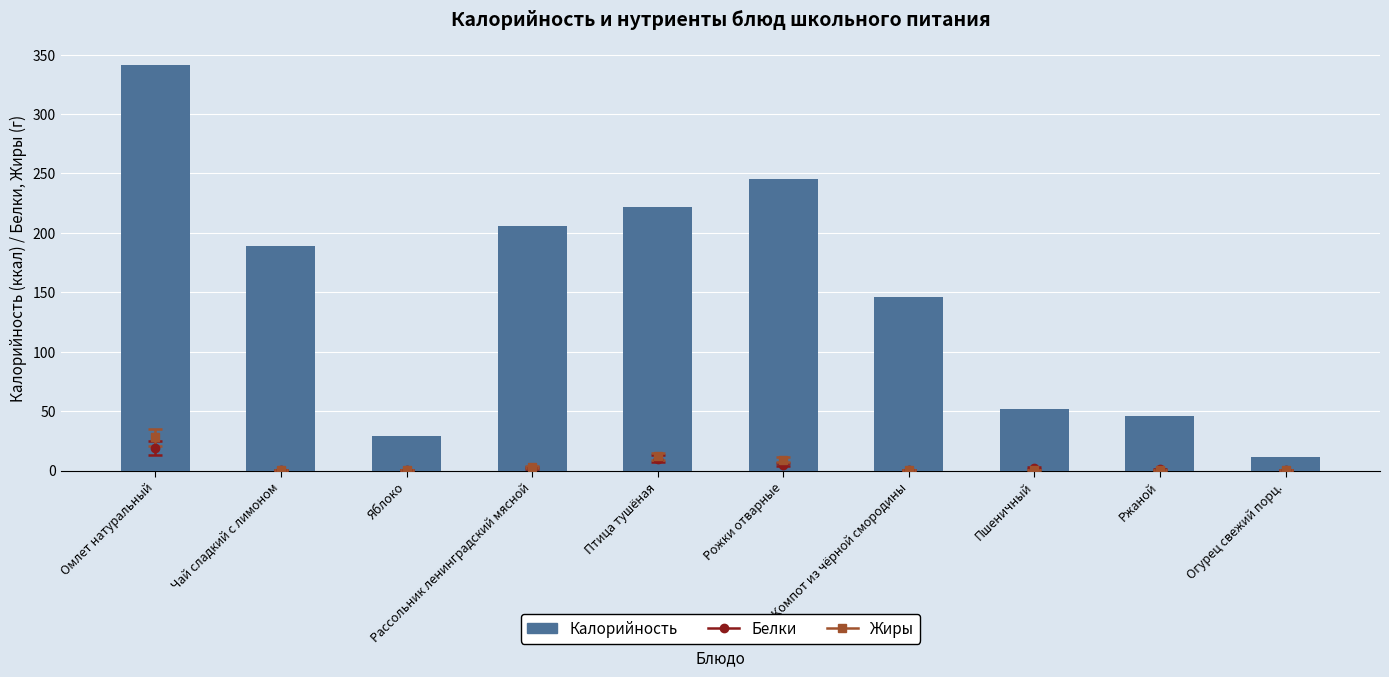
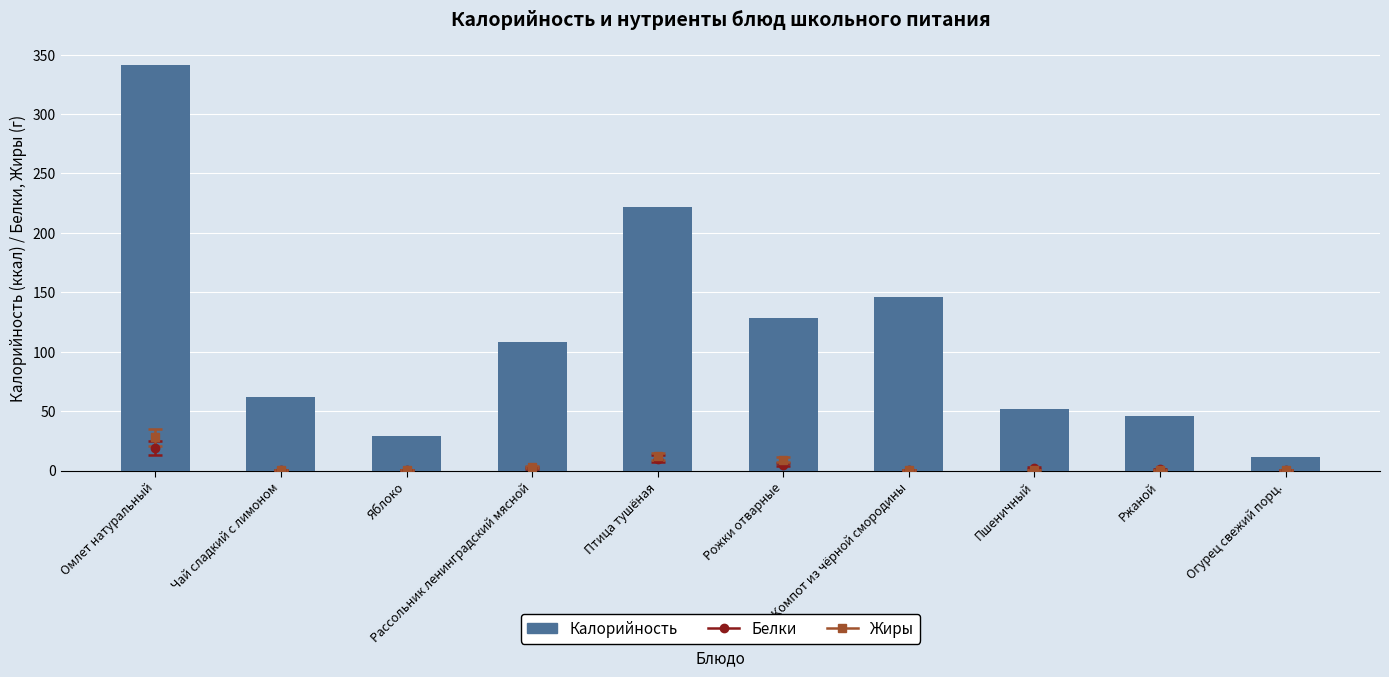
Калорийность, Чай сладкий с лимоном: 189 -> 62
Калорийность, Рассольник ленинградский мясной: 206 -> 108
Калорийность, Рожки отварные: 245 -> 128
